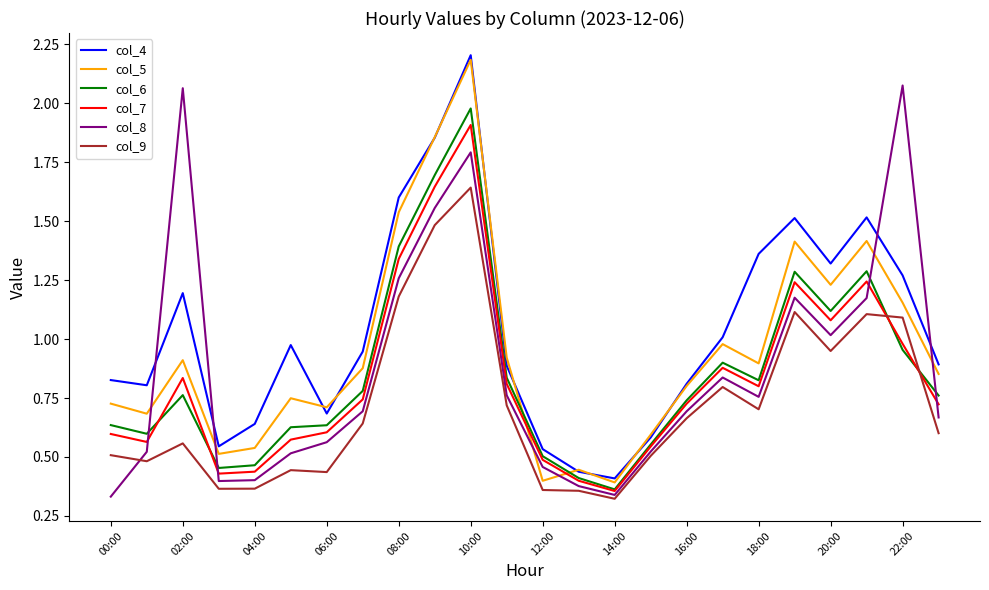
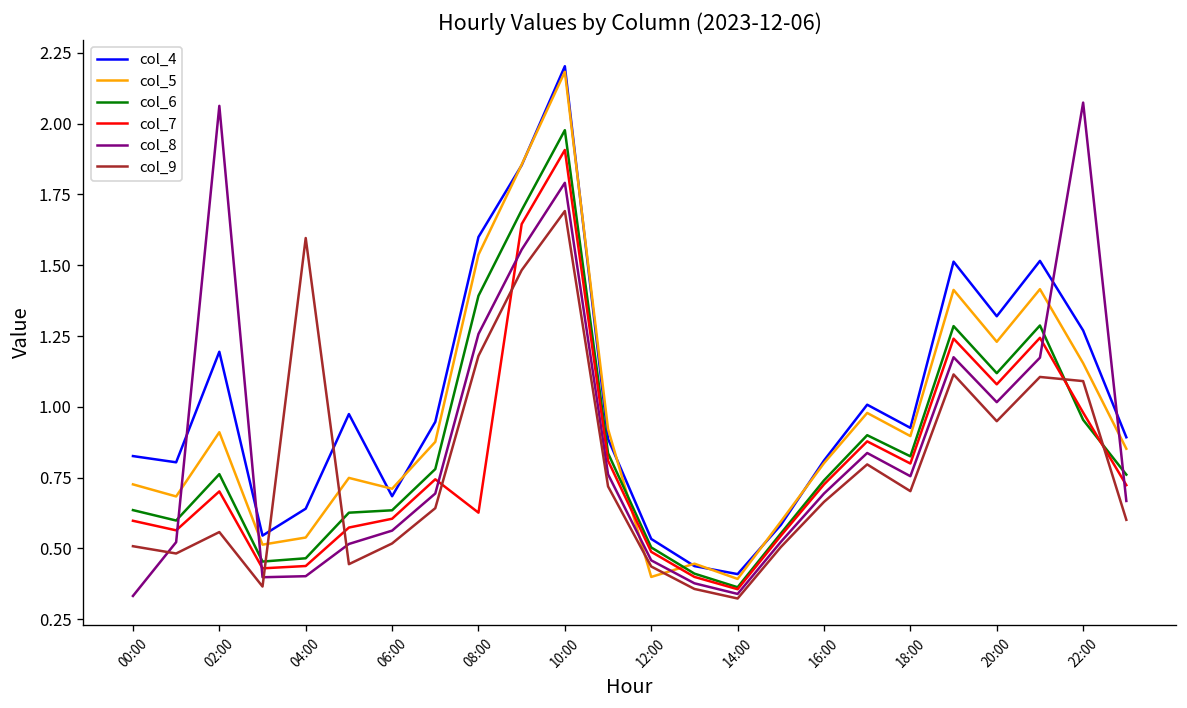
col_7, 02:00: 0.83 -> 0.70
col_9, 04:00: 0.37 -> 1.60
col_9, 06:00: 0.44 -> 0.52
col_7, 08:00: 1.34 -> 0.63
col_9, 10:00: 1.64 -> 1.69
col_9, 12:00: 0.36 -> 0.44
col_4, 18:00: 1.36 -> 0.93
